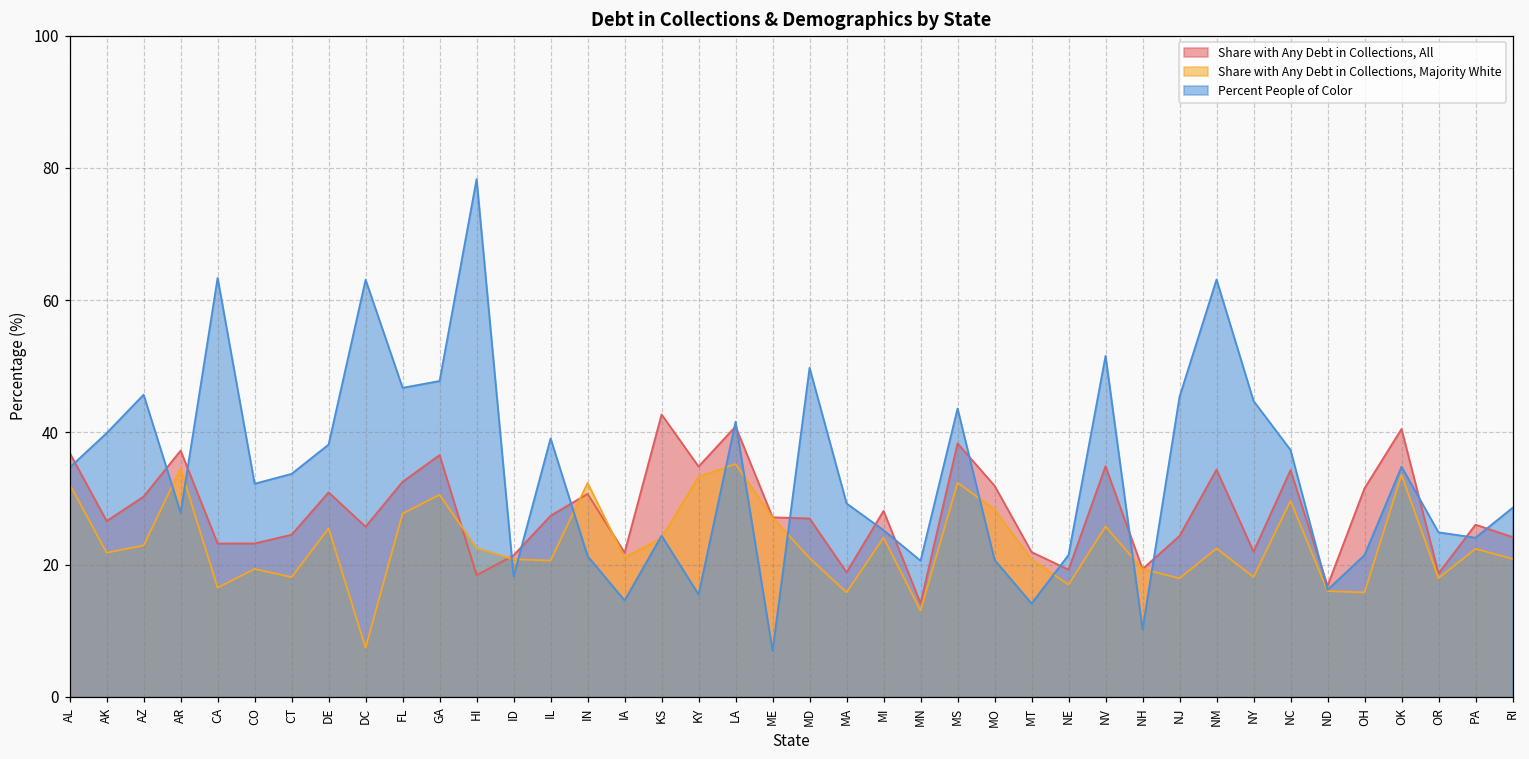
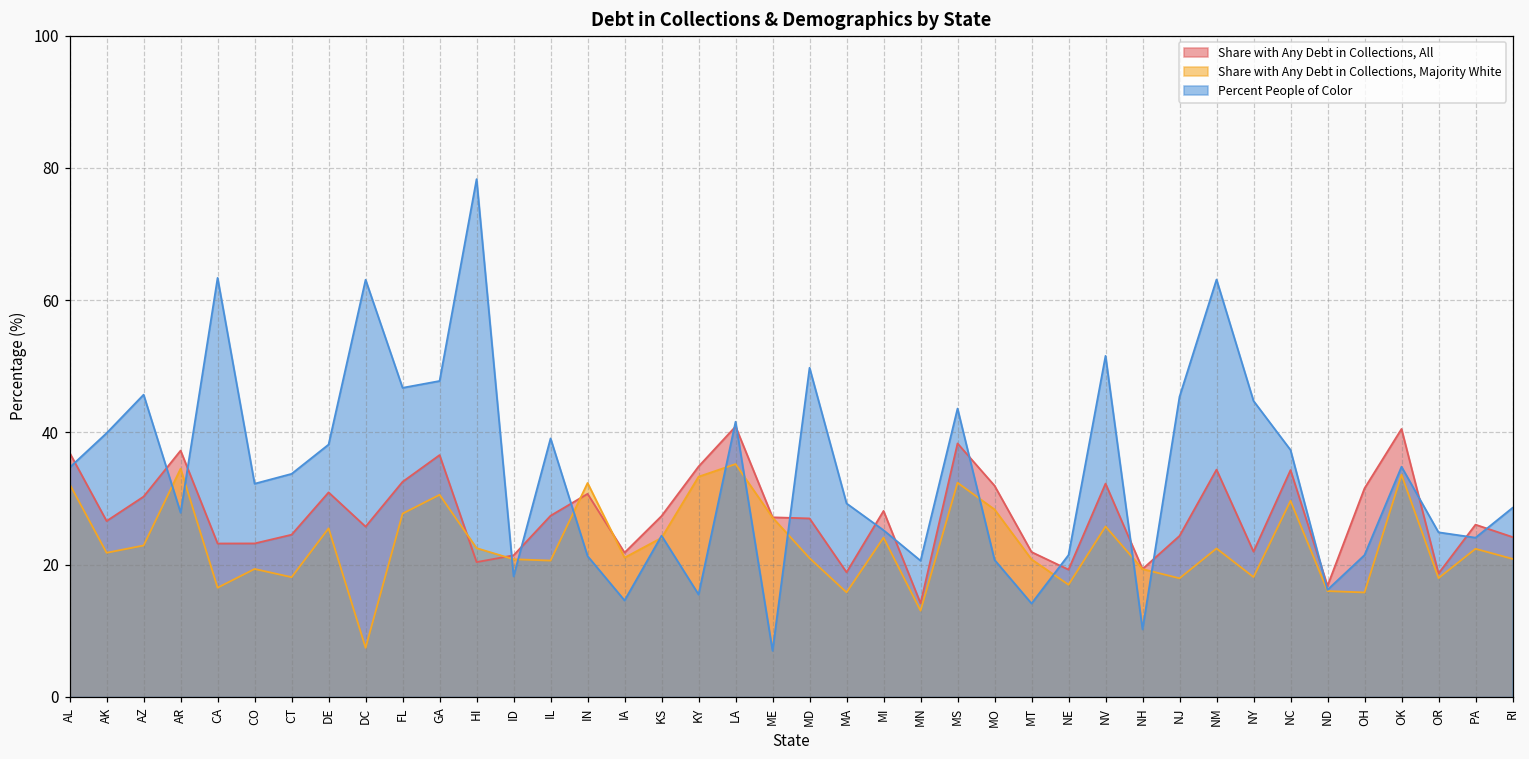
Share with Any Debt in Collections, All, HI: 18 -> 20
Share with Any Debt in Collections, All, KS: 43 -> 27
Share with Any Debt in Collections, All, NV: 35 -> 32
